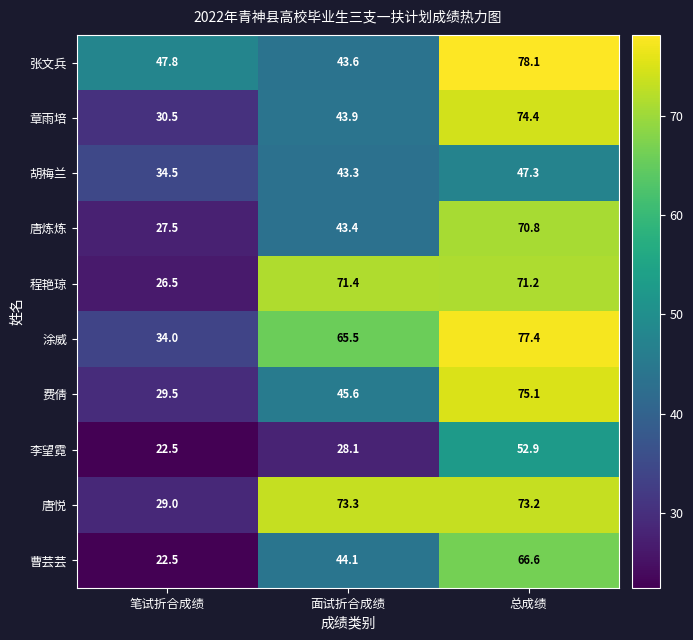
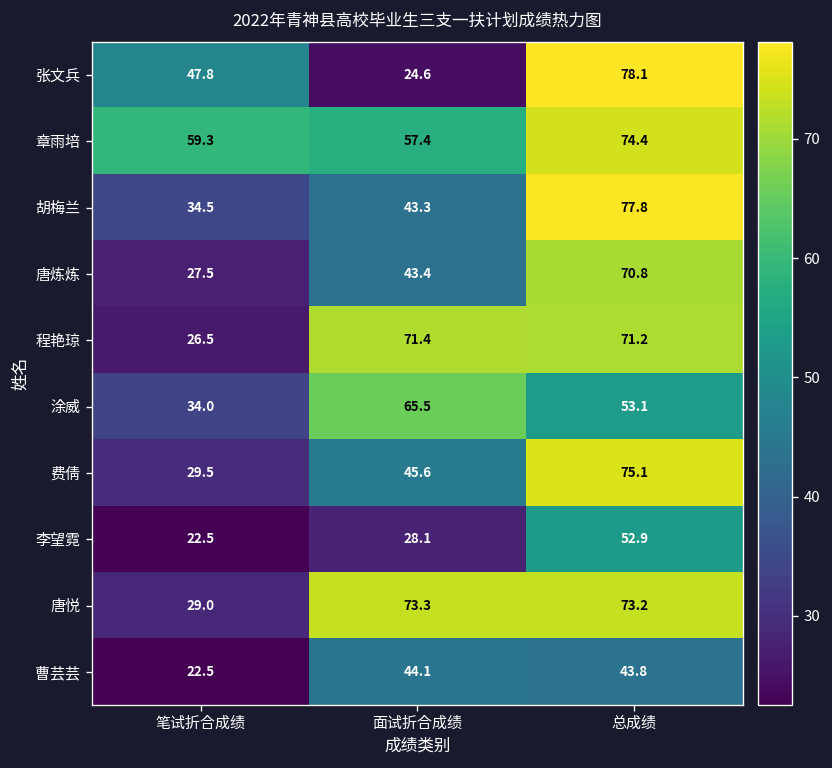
张文兵, 面试折合成绩: 43.6 -> 24.6
章雨培, 笔试折合成绩: 30.5 -> 59.3
章雨培, 面试折合成绩: 43.9 -> 57.4
胡梅兰, 总成绩: 47.3 -> 77.8
涂威, 总成绩: 77.4 -> 53.1
曹芸芸, 总成绩: 66.6 -> 43.8
